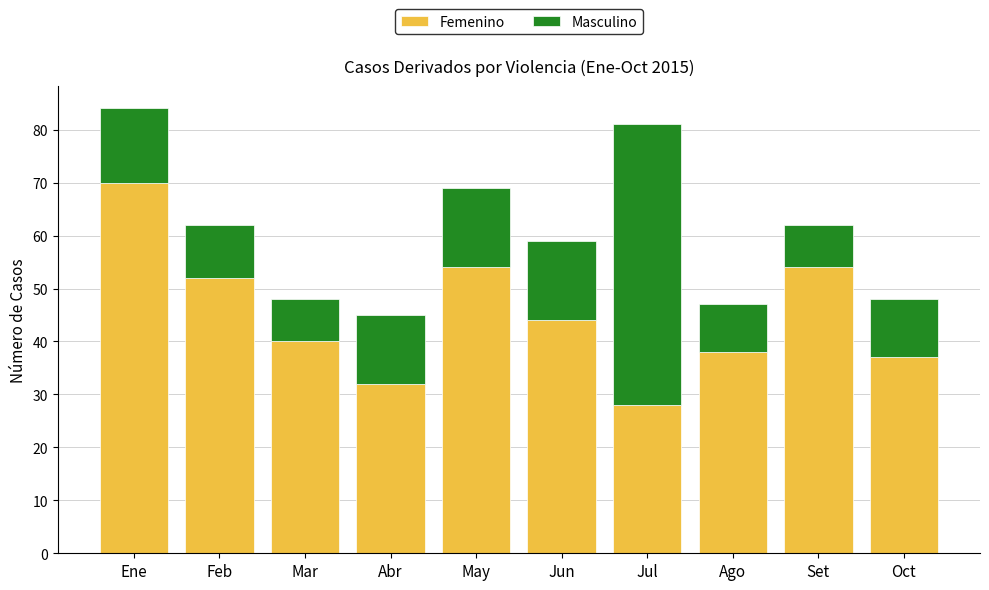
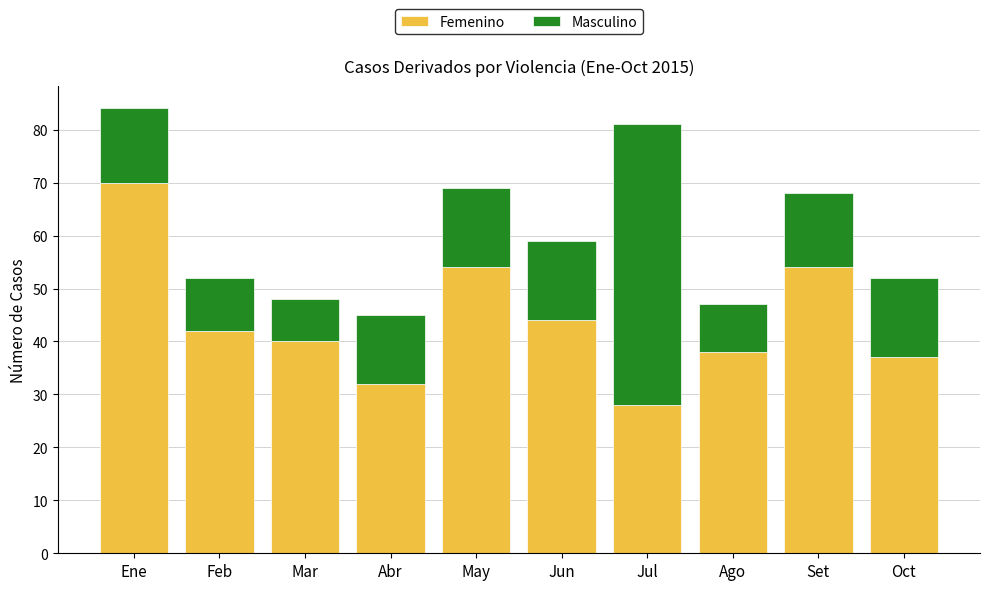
Femenino, Feb: 52 -> 42
Masculino, Set: 8 -> 14
Masculino, Oct: 11 -> 15
